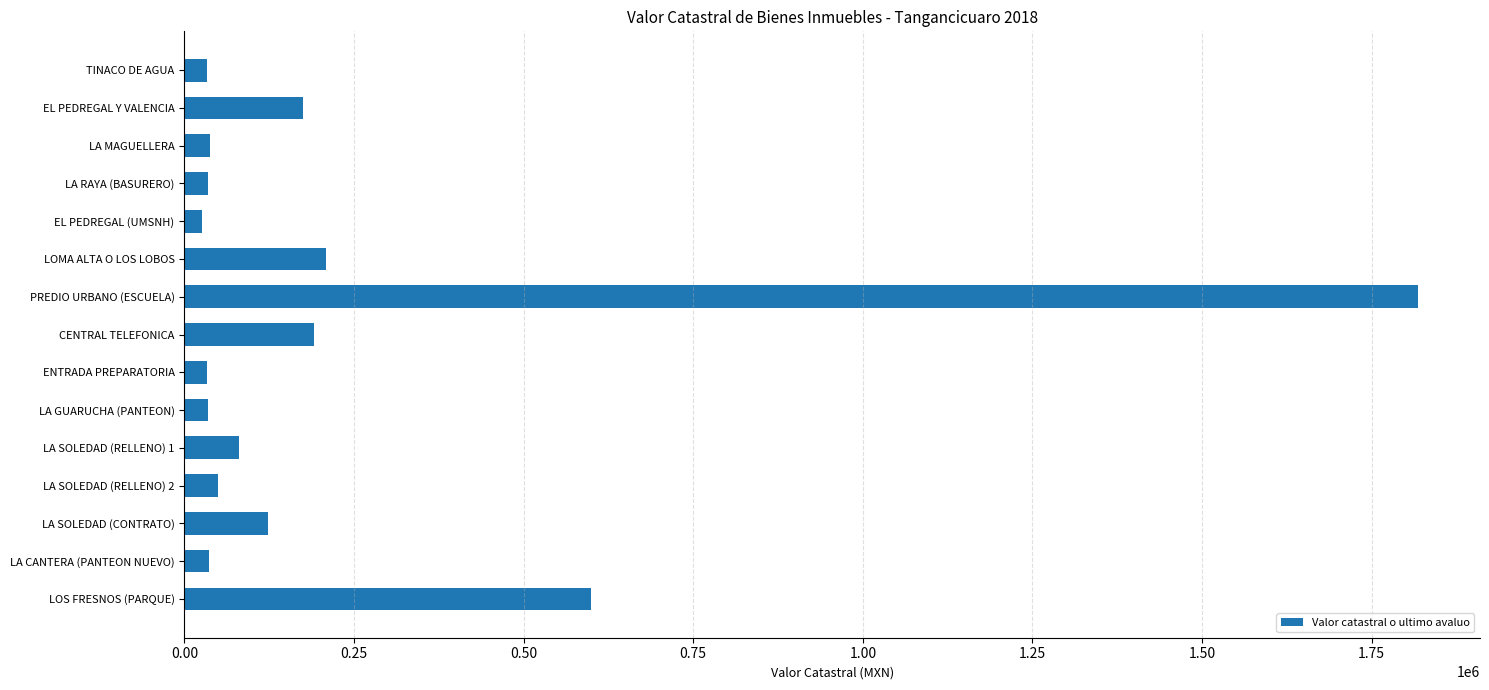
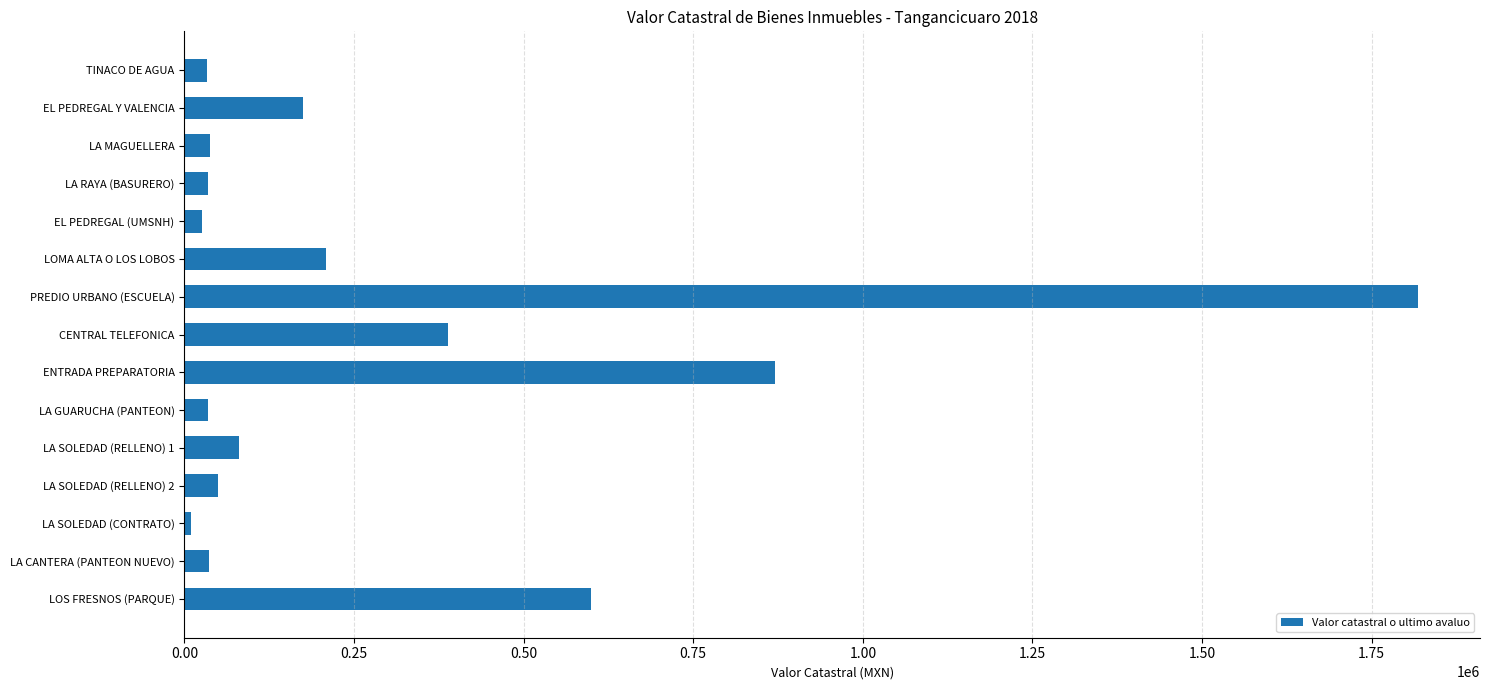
CENTRAL TELEFONICA: 190000 -> 390000
ENTRADA PREPARATORIA: 30000 -> 870000
LA SOLEDAD (CONTRATO): 120000 -> 10000
